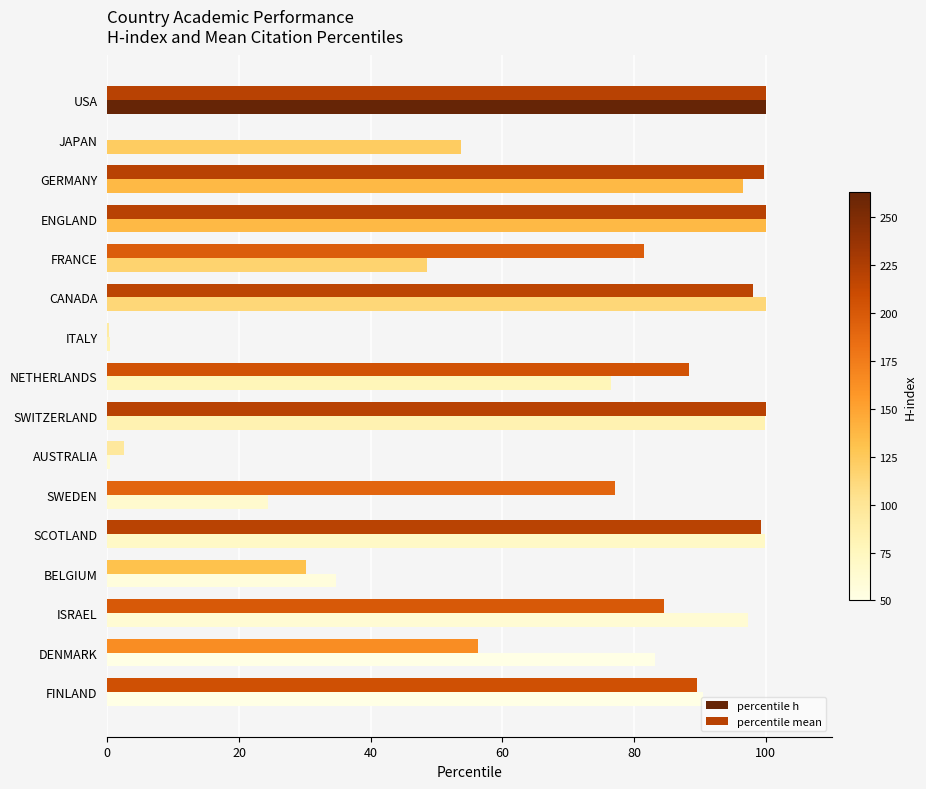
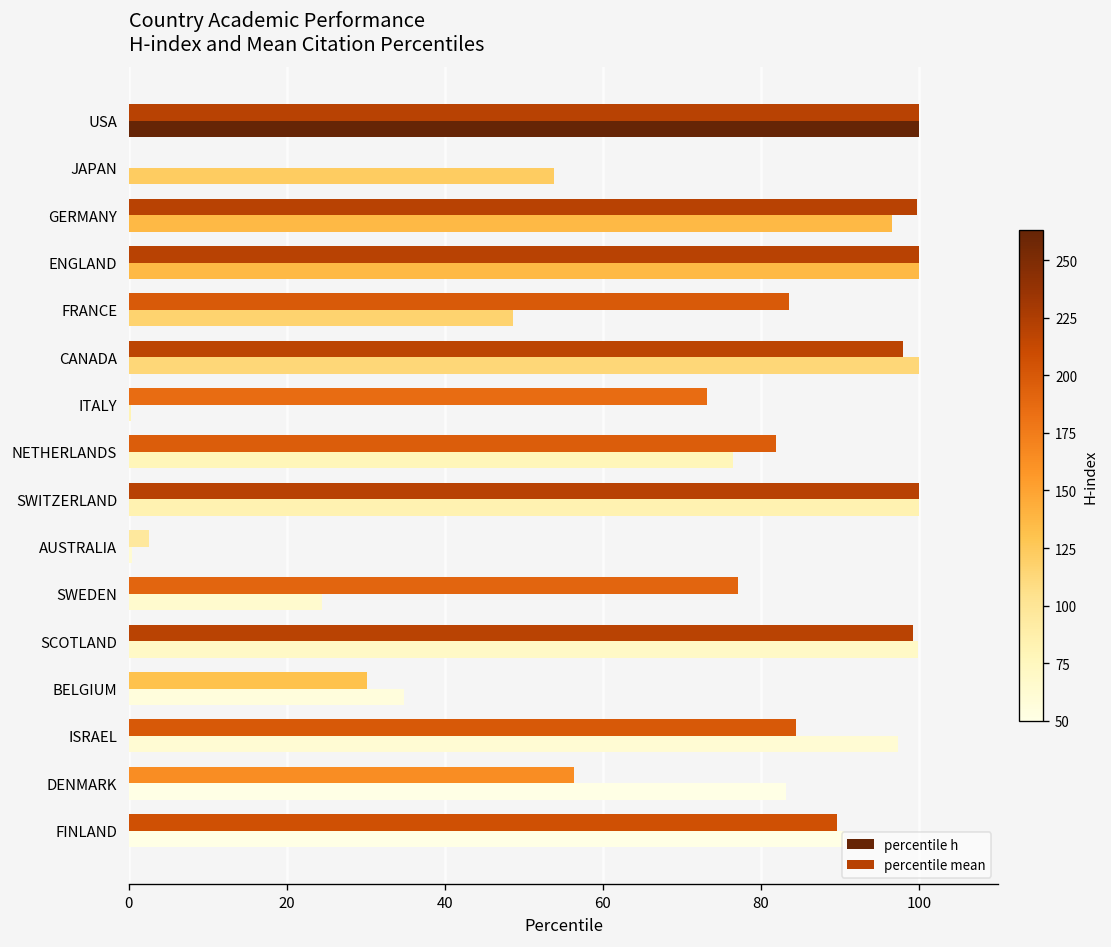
percentile mean, FRANCE: 82 -> 84
percentile mean, ITALY: 0 -> 73
percentile mean, NETHERLANDS: 88 -> 82
